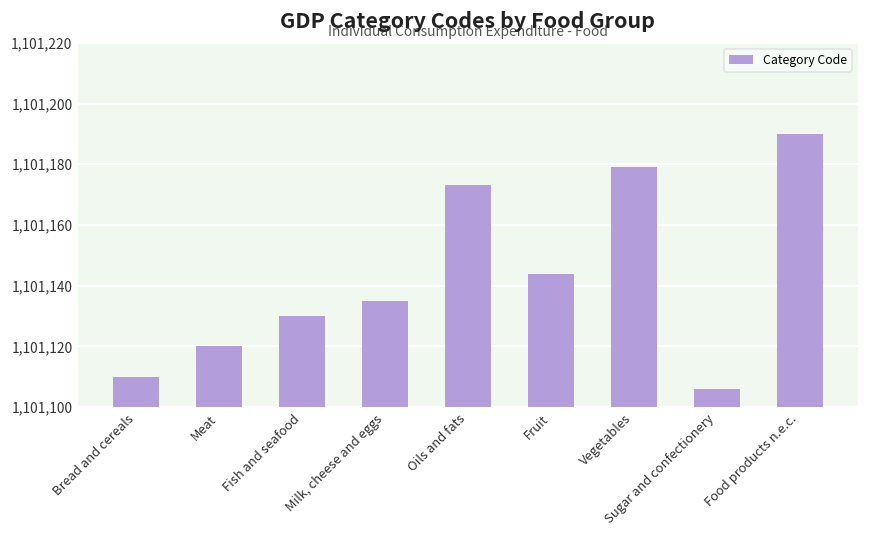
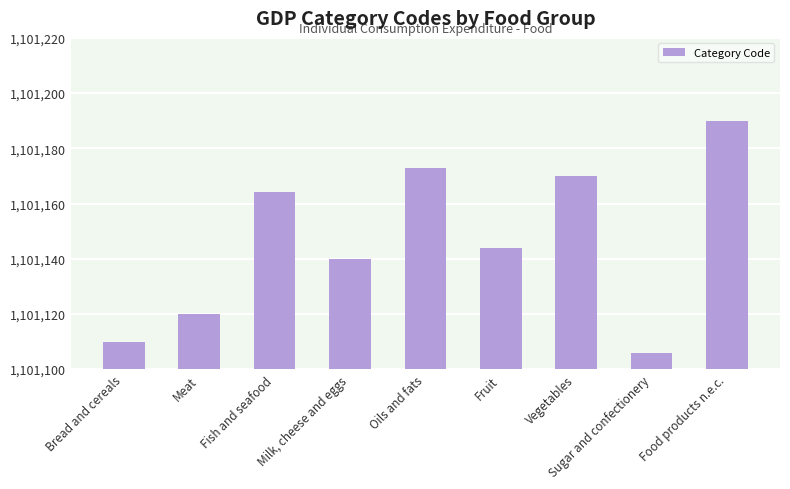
Fish and seafood: 1,101,130 -> 1,101,164
Milk, cheese and eggs: 1,101,135 -> 1,101,140
Vegetables: 1,101,179 -> 1,101,170
